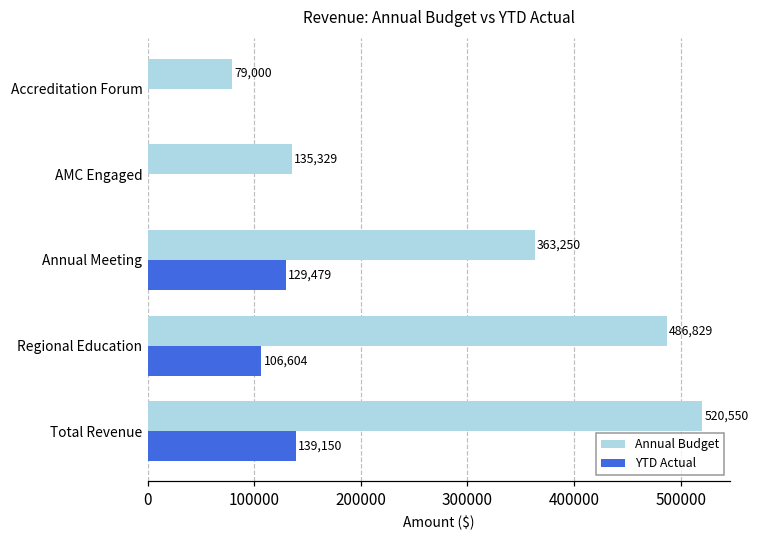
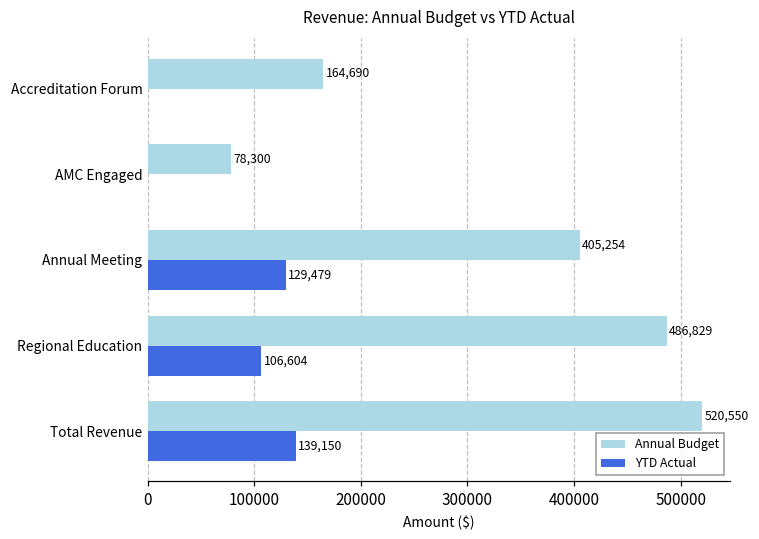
Annual Budget, Accreditation Forum: 79,000 -> 164,690
Annual Budget, AMC Engaged: 135,329 -> 78,300
Annual Budget, Annual Meeting: 363,250 -> 405,254
